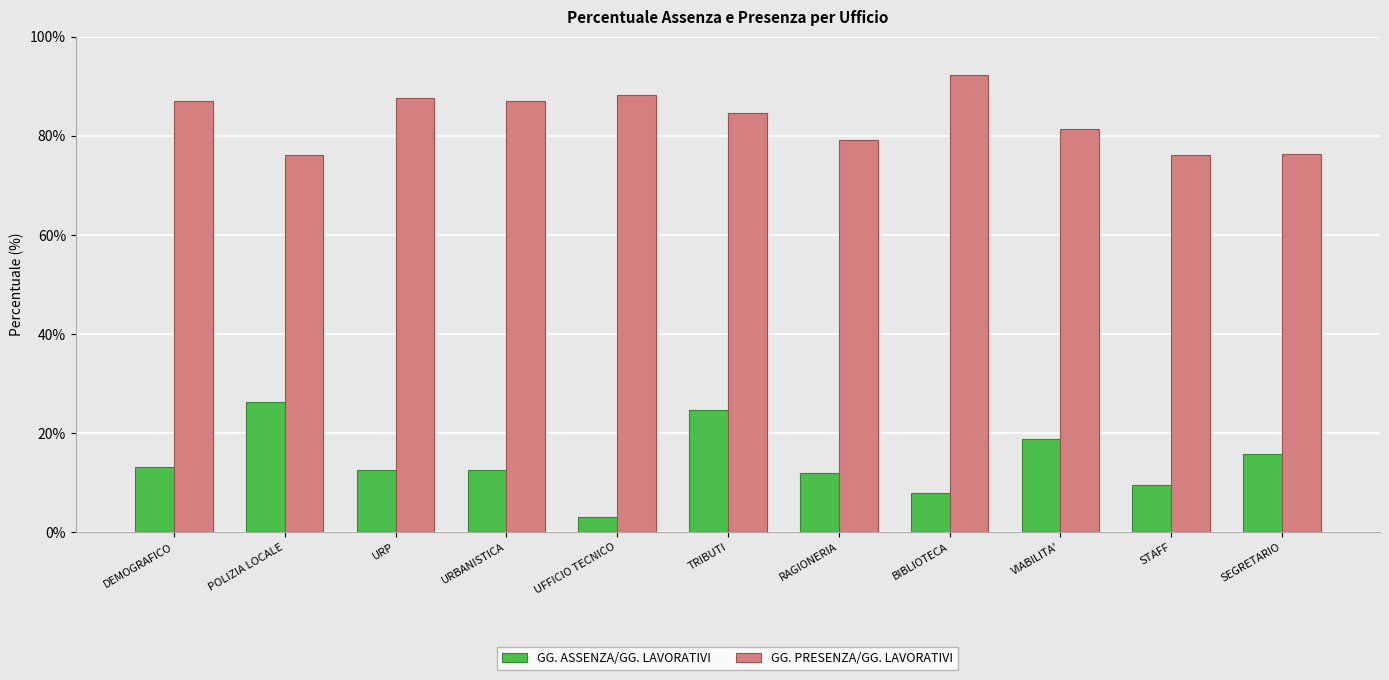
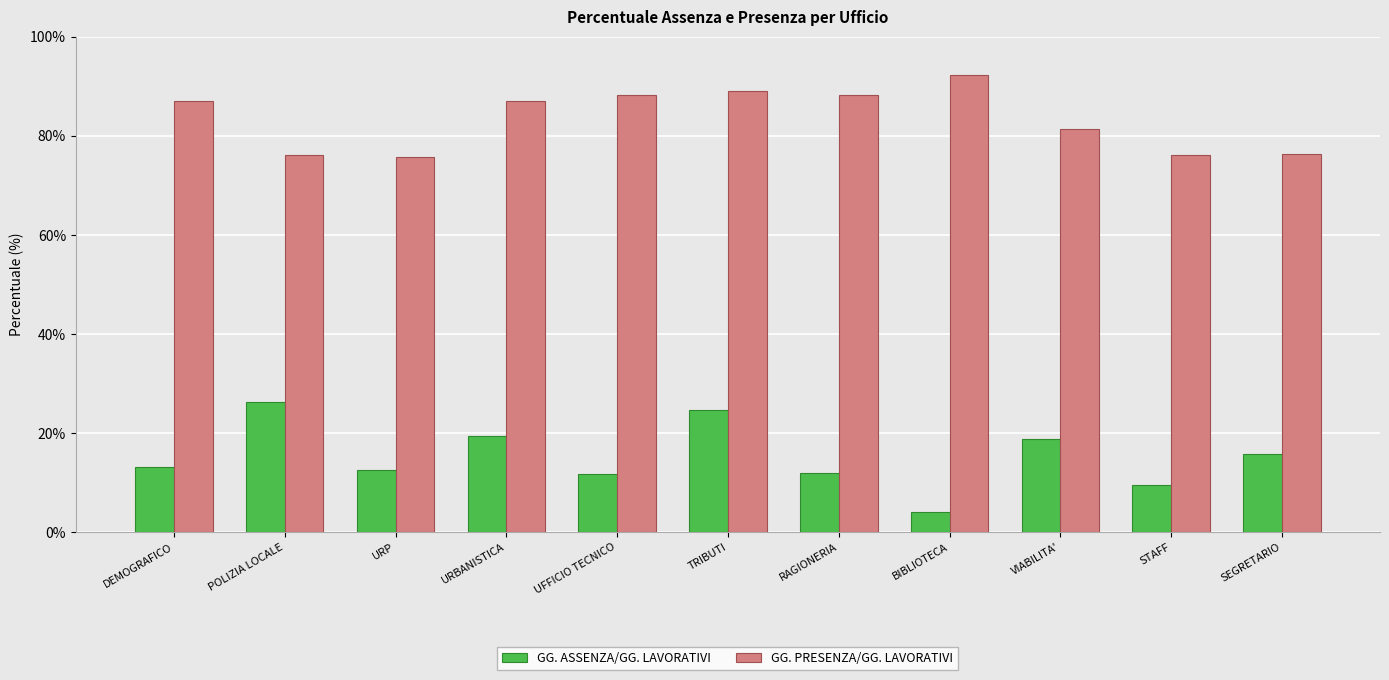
GG. PRESENZA/GG. LAVORATIVI, URP: 88% -> 76%
GG. ASSENZA/GG. LAVORATIVI, URBANISTICA: 13% -> 19%
GG. ASSENZA/GG. LAVORATIVI, UFFICIO TECNICO: 3% -> 12%
GG. PRESENZA/GG. LAVORATIVI, TRIBUTI: 85% -> 89%
GG. PRESENZA/GG. LAVORATIVI, RAGIONERIA: 79% -> 88%
GG. ASSENZA/GG. LAVORATIVI, BIBLIOTECA: 8% -> 4%
